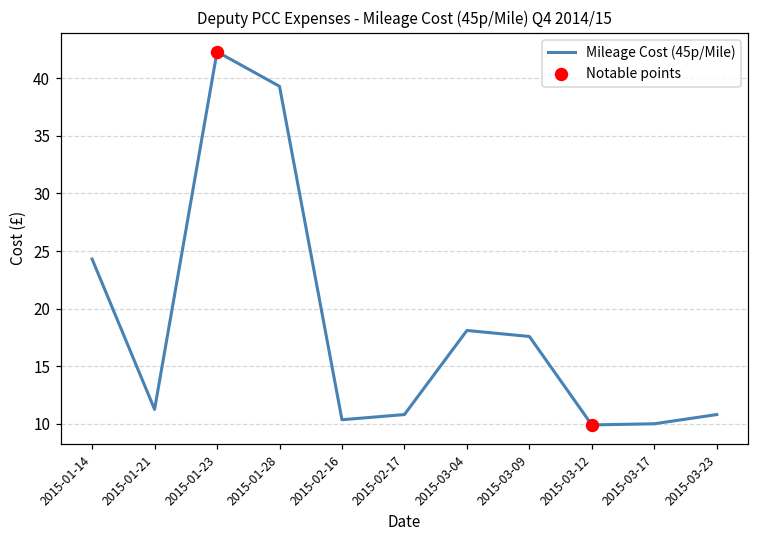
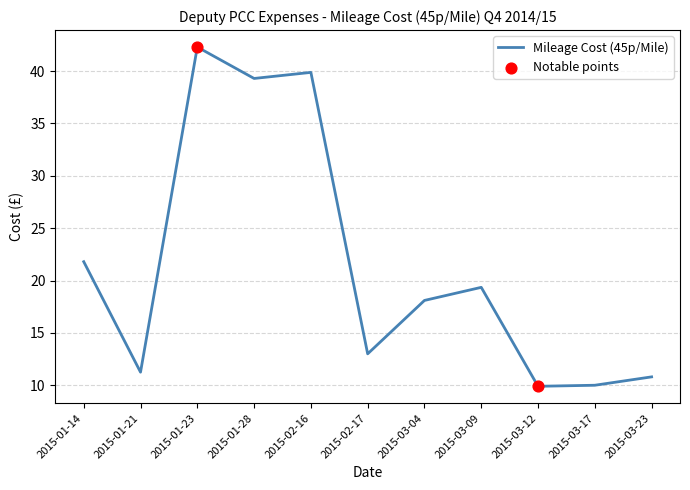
Mileage Cost (45p/Mile), 2015-01-14: 24.3 -> 21.8
Mileage Cost (45p/Mile), 2015-02-16: 10.4 -> 39.9
Mileage Cost (45p/Mile), 2015-02-17: 10.8 -> 13.0
Mileage Cost (45p/Mile), 2015-03-09: 17.6 -> 19.4
